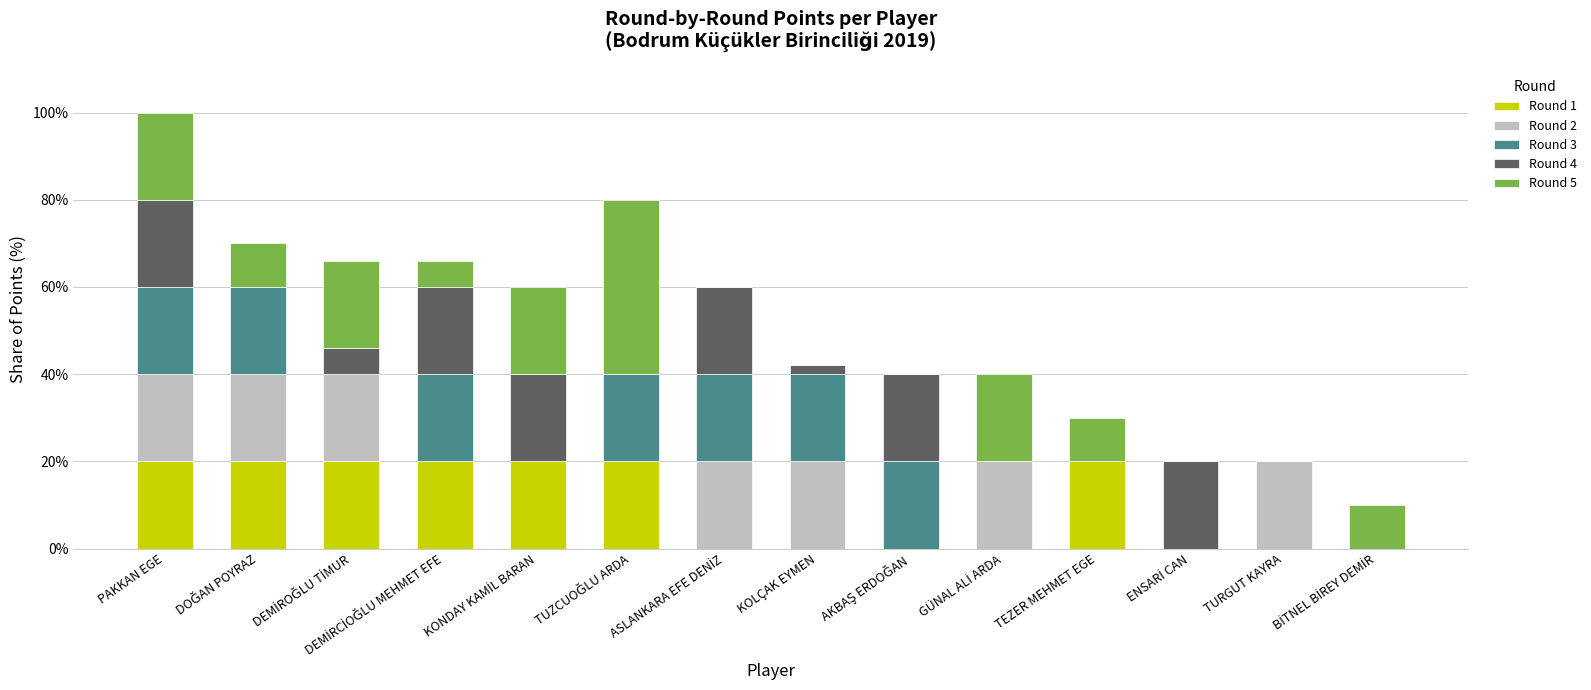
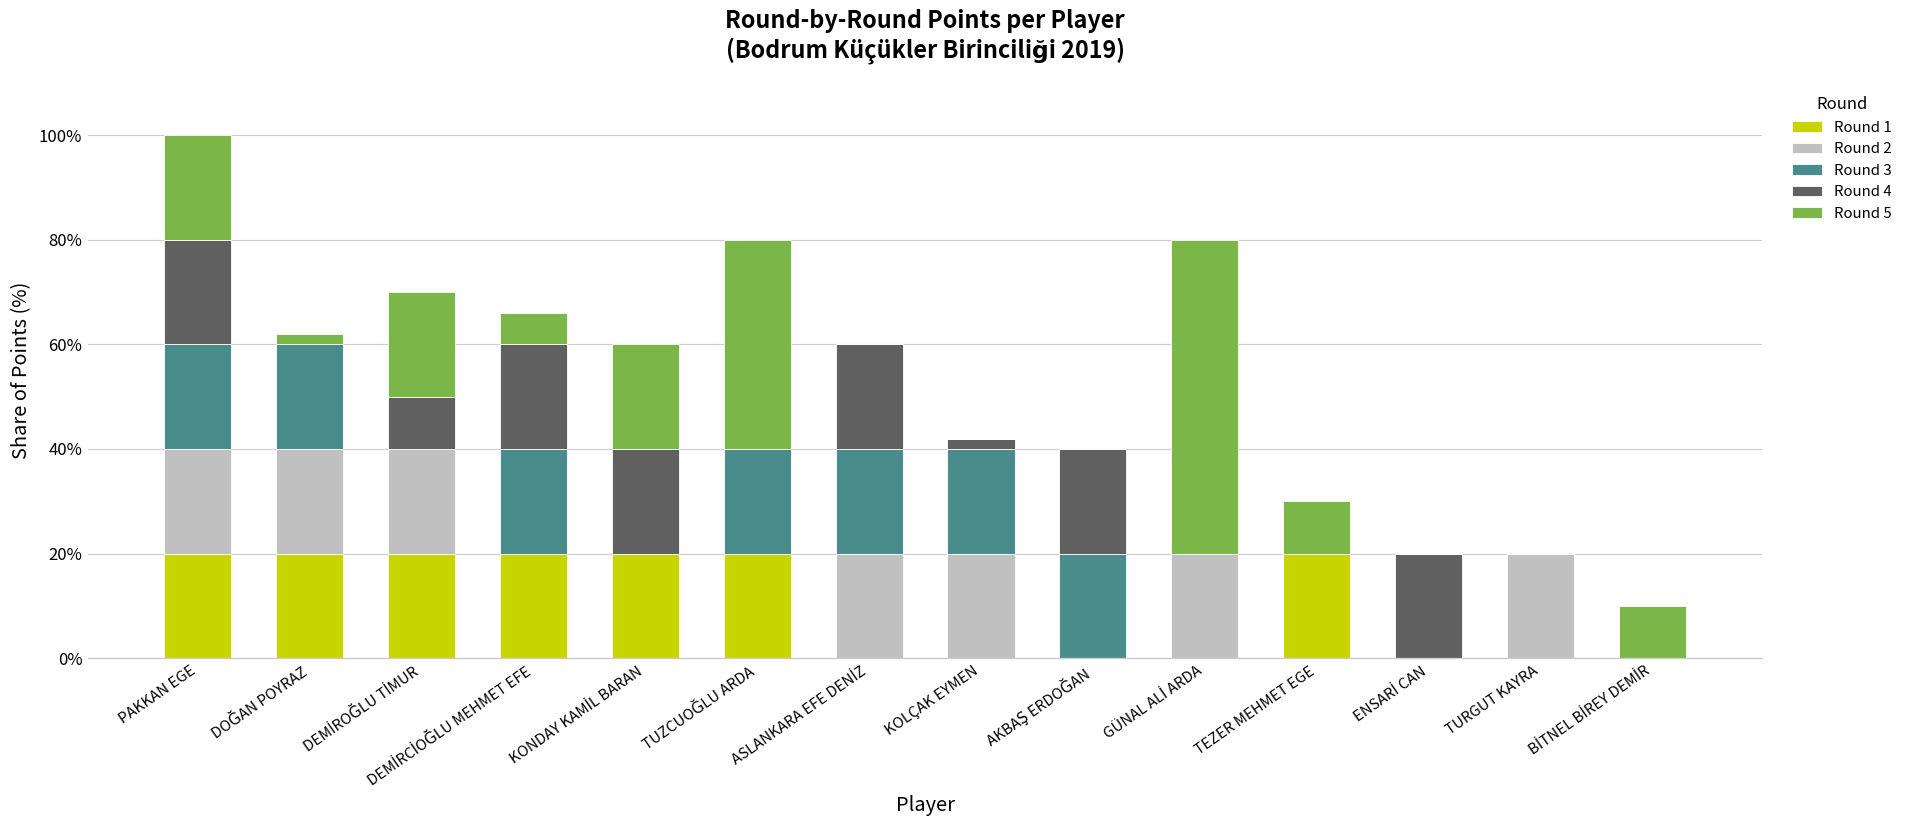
Round 5, DOĞAN POYRAZ: 10% -> 2%
Round 4, DEMİROĞLU TİMUR: 6% -> 10%
Round 5, GÜNAL ALİ ARDA: 20% -> 60%
